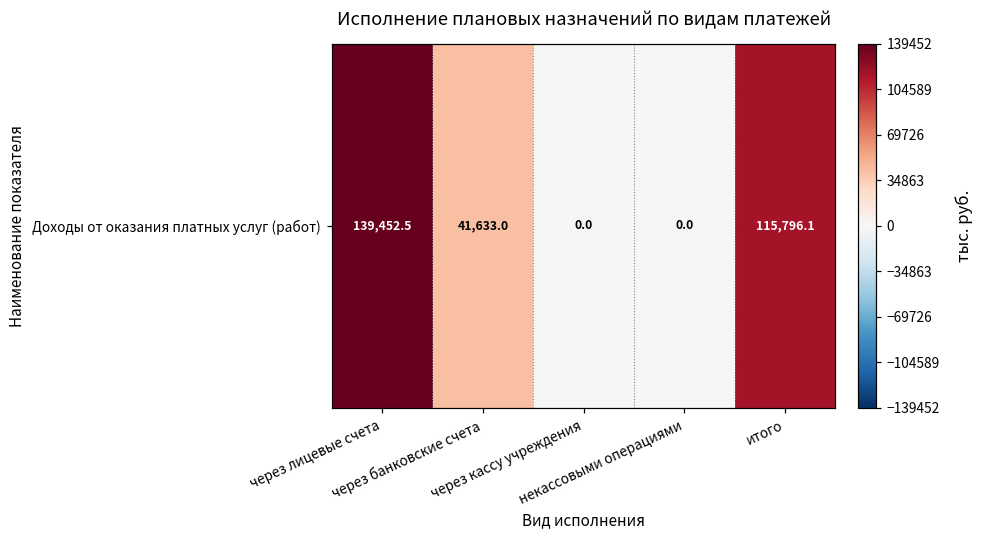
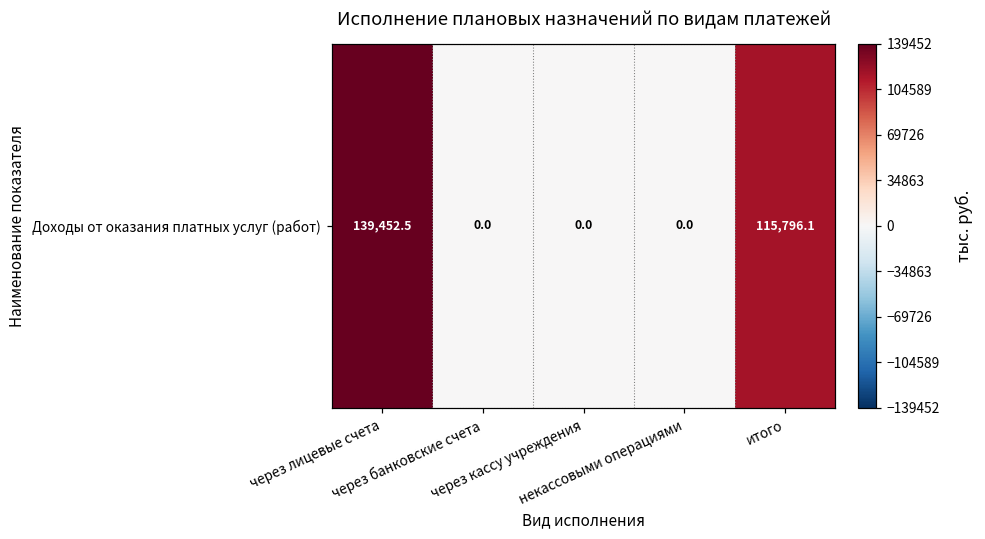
Доходы от оказания платных услуг (работ), через банковские счета: 41,633.0 -> 0.0
